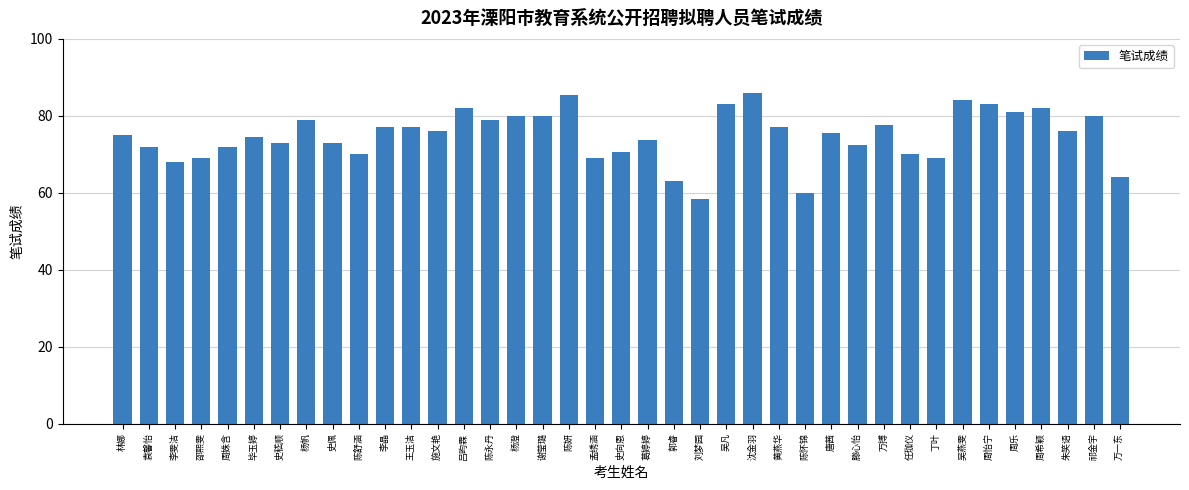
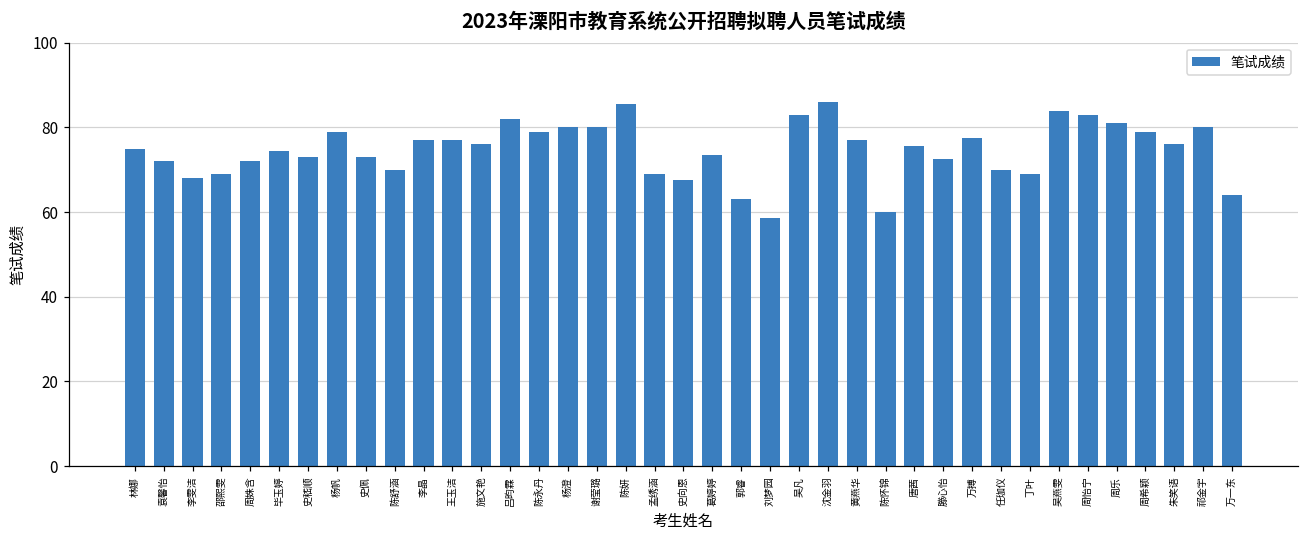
史向恩: 71 -> 68
周希颖: 82 -> 79
